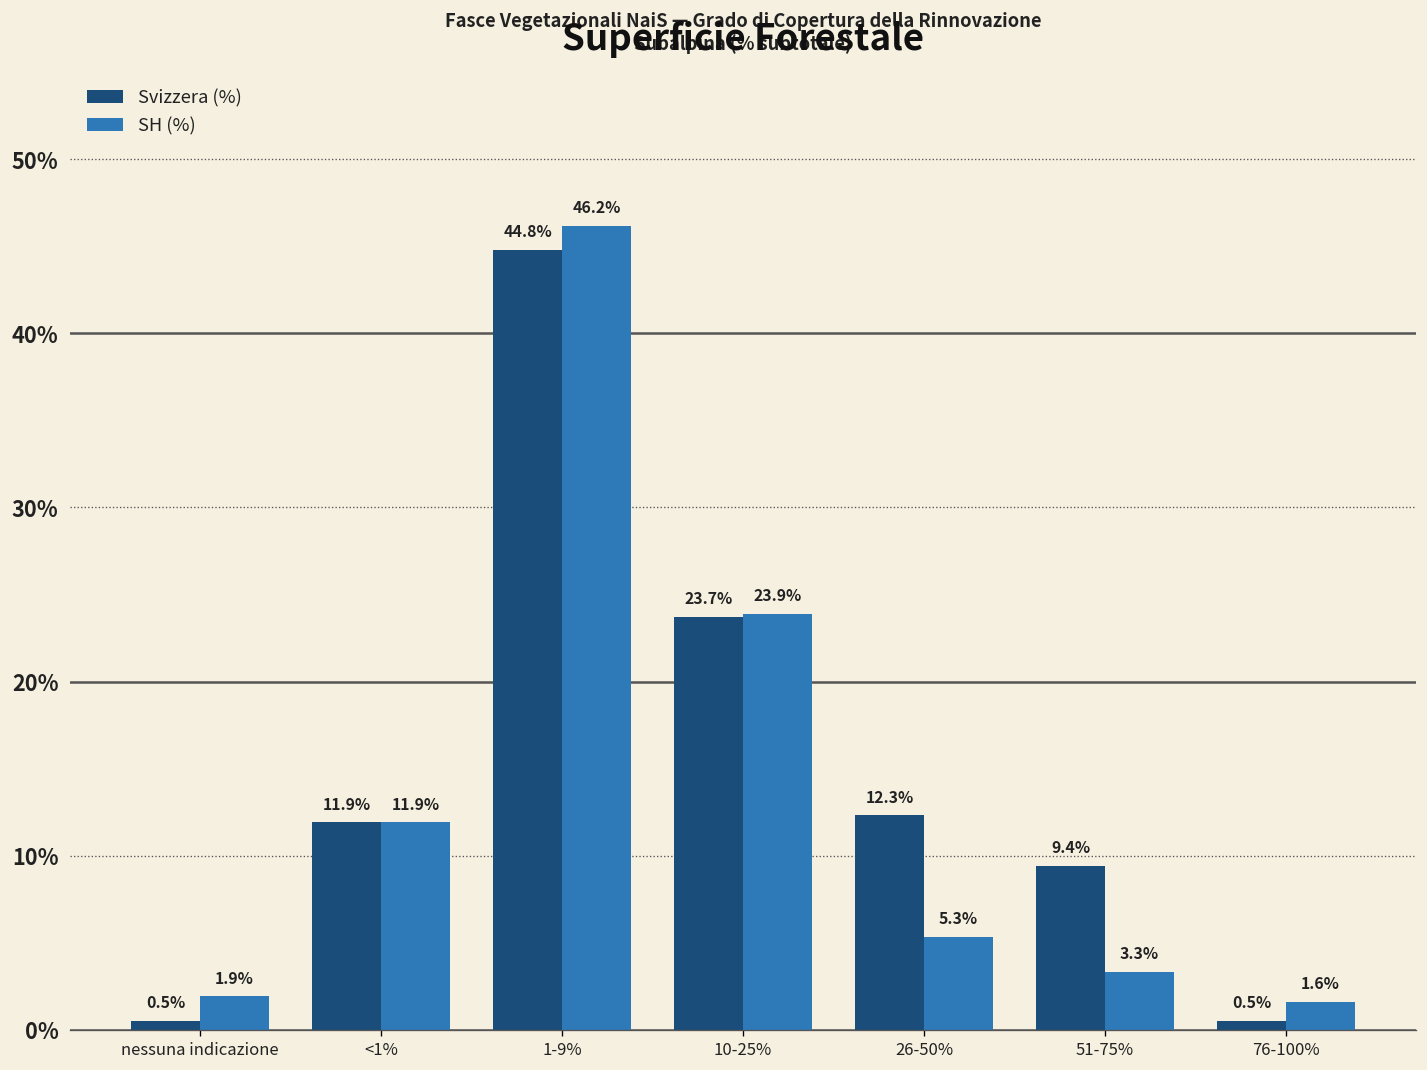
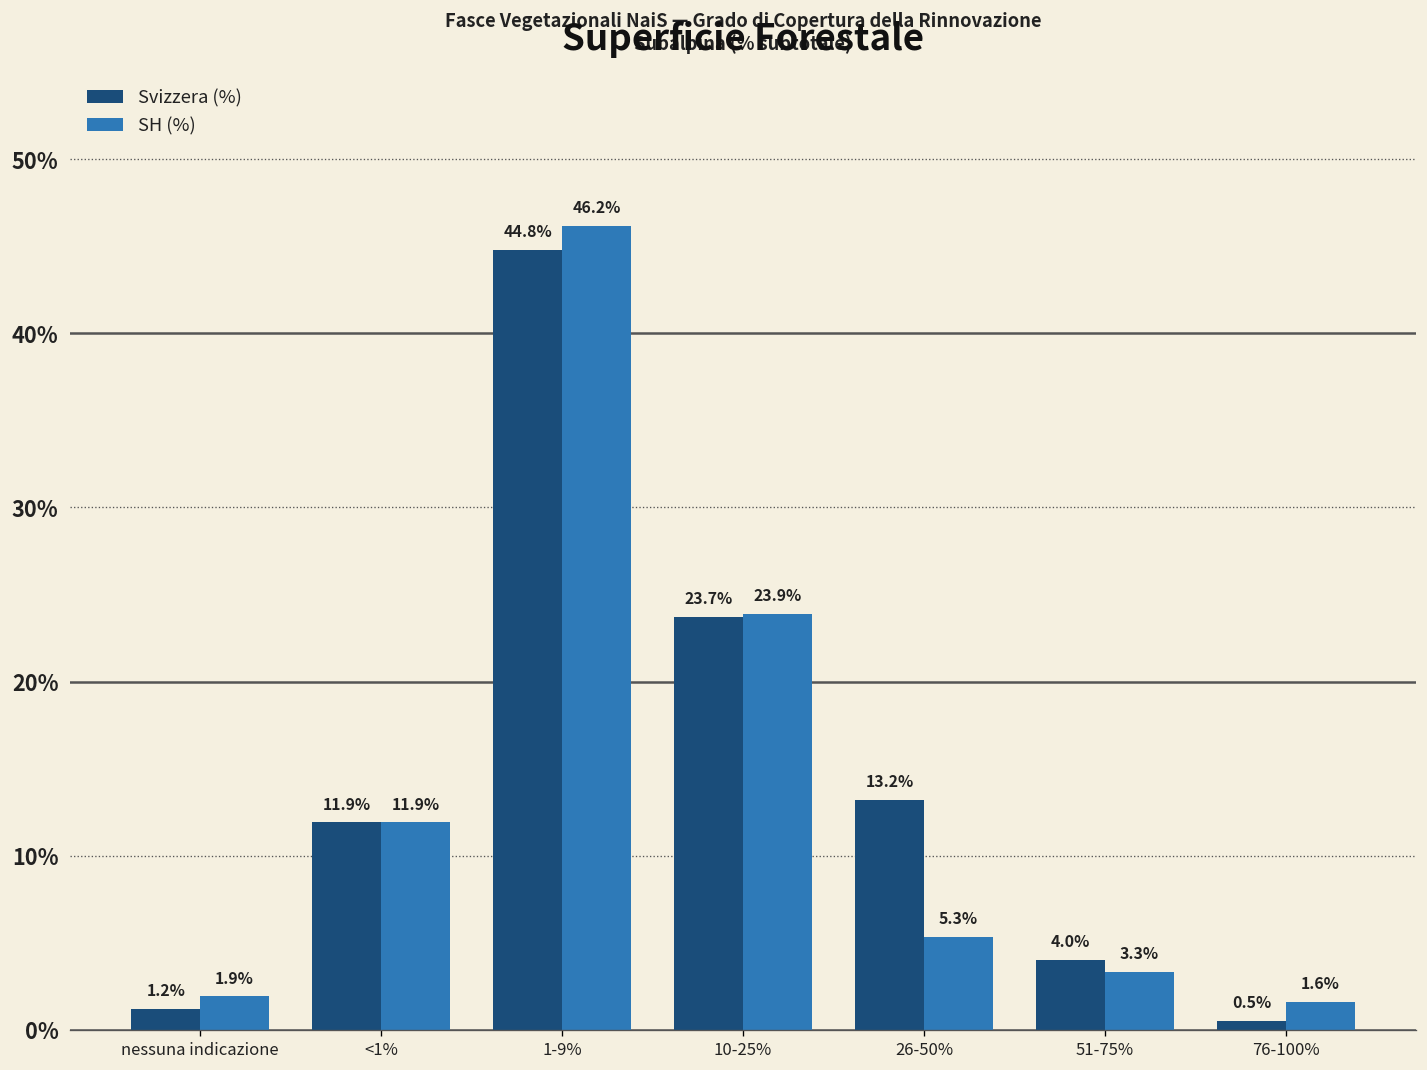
Svizzera (%), nessuna indicazione: 0.5% -> 1.2%
Svizzera (%), 26-50%: 12.3% -> 13.2%
Svizzera (%), 51-75%: 9.4% -> 4.0%
